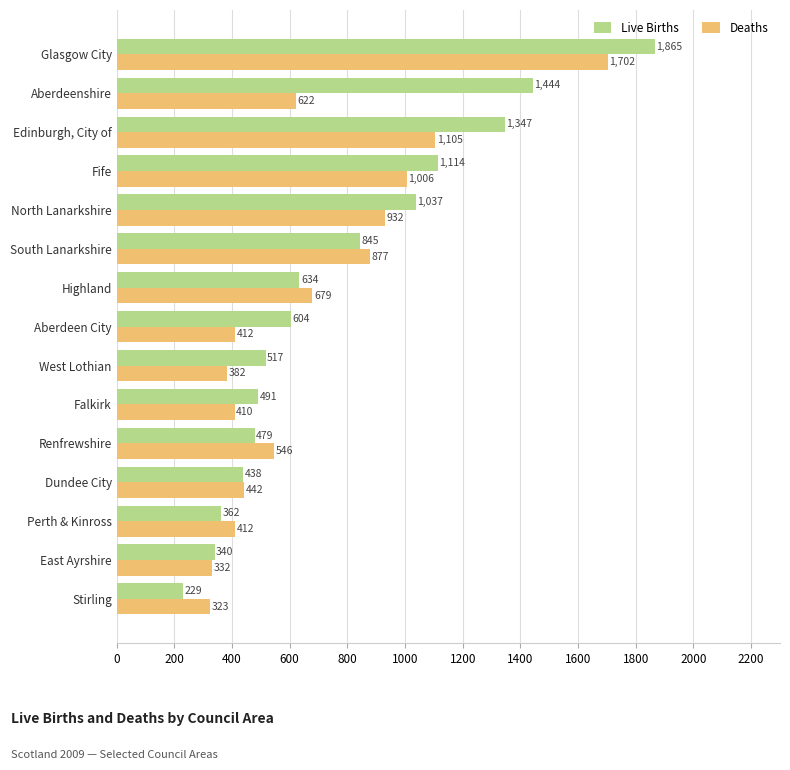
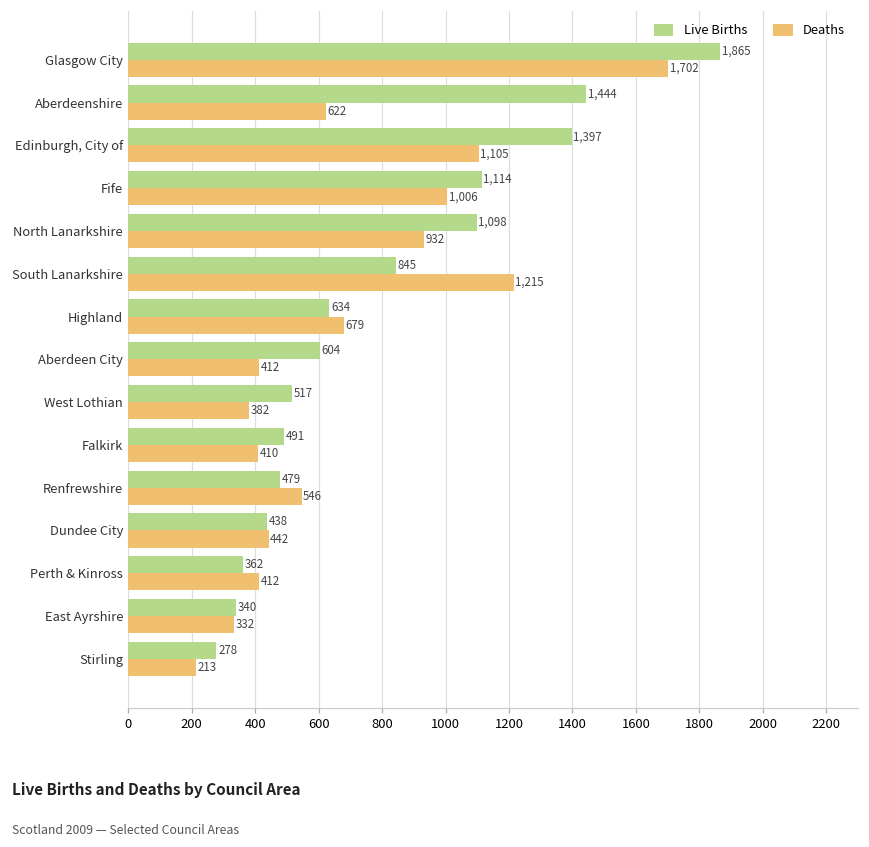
Live Births, Edinburgh, City of: 1,347 -> 1,397
Live Births, North Lanarkshire: 1,037 -> 1,098
Deaths, South Lanarkshire: 877 -> 1,215
Live Births, Stirling: 229 -> 278
Deaths, Stirling: 323 -> 213
